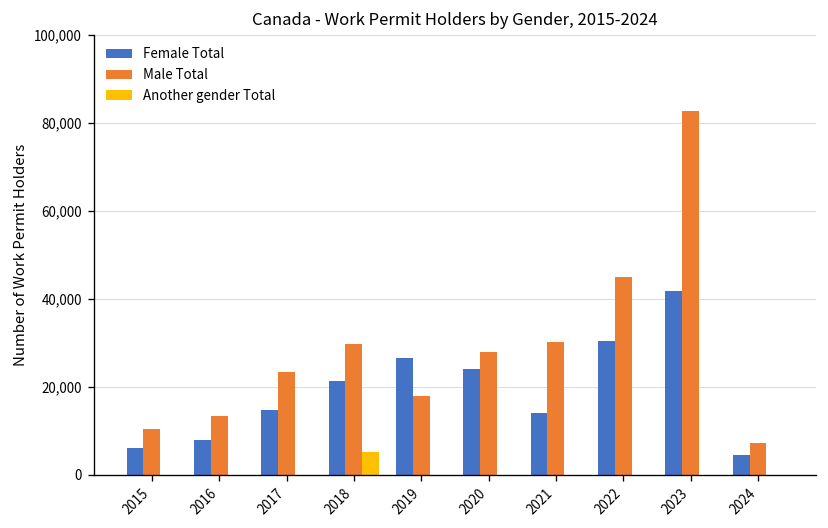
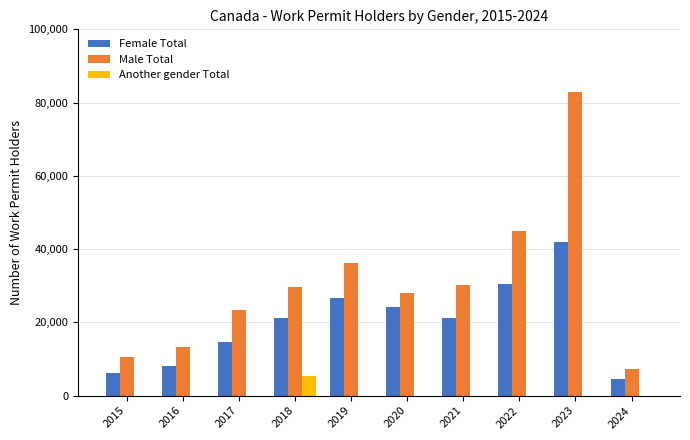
Male Total, 2019: 18,000 -> 36,000
Female Total, 2021: 14,000 -> 21,000
